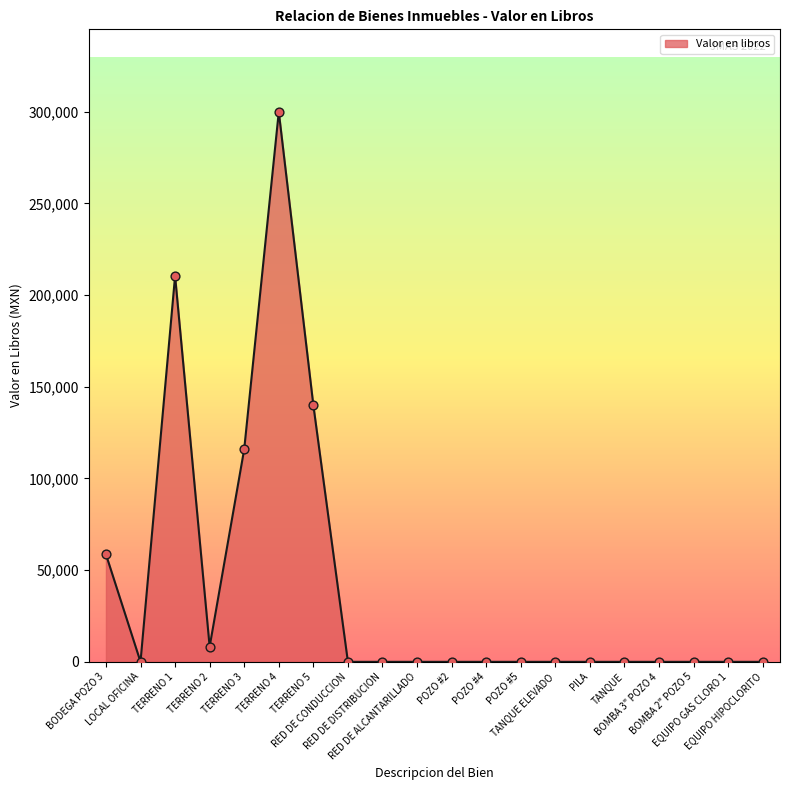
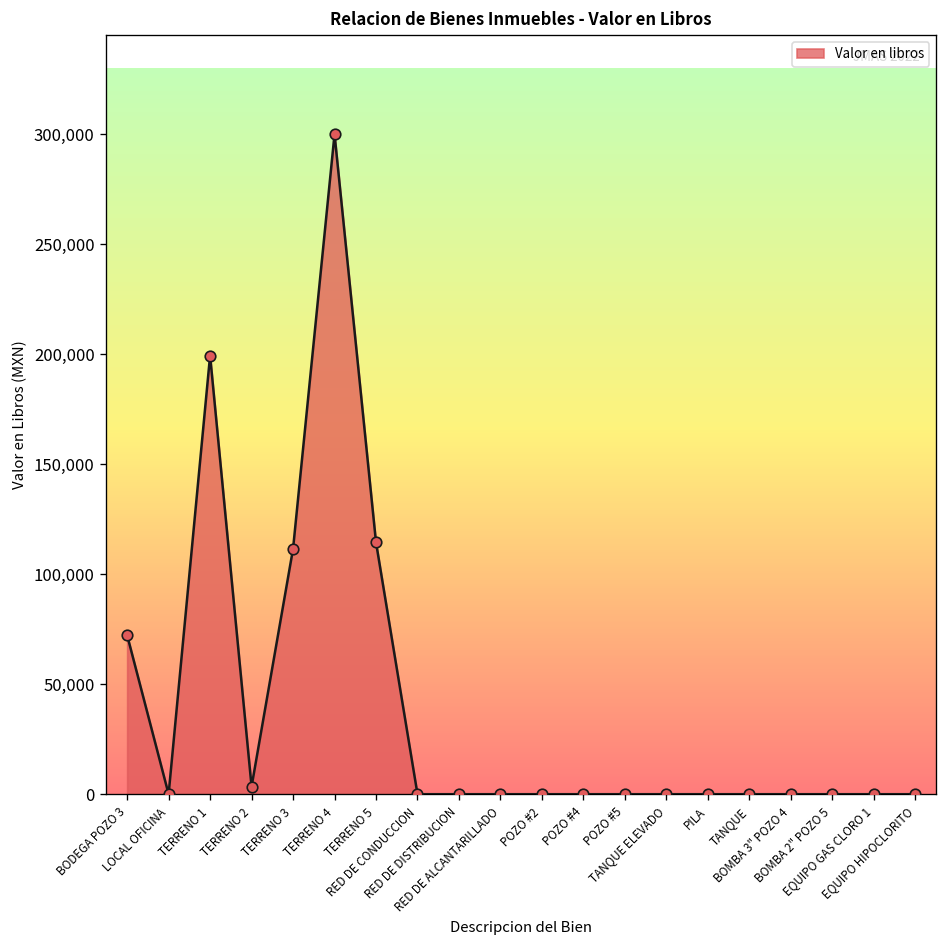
BODEGA POZO 3: 59,000 -> 72,000
TERRENO 1: 210,000 -> 199,000
TERRENO 2: 8,000 -> 3,000
TERRENO 3: 116,000 -> 112,000
TERRENO 5: 140,000 -> 114,000
